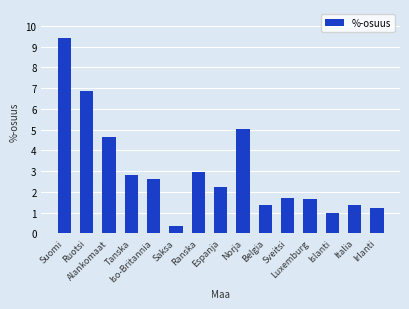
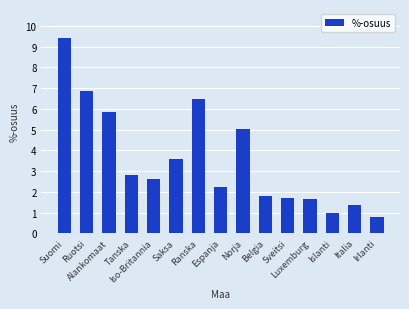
Alankomaat: 4.6 -> 5.9
Saksa: 0.4 -> 3.6
Ranska: 3.0 -> 6.5
Belgia: 1.4 -> 1.8
Irlanti: 1.2 -> 0.8
